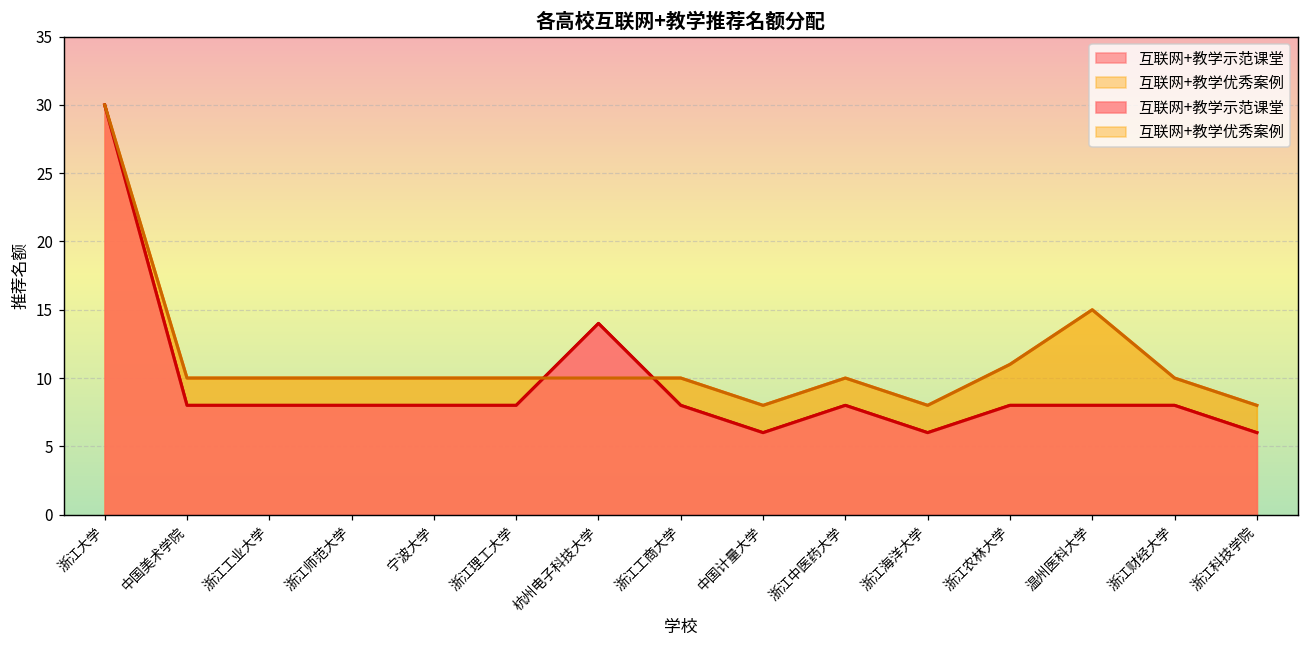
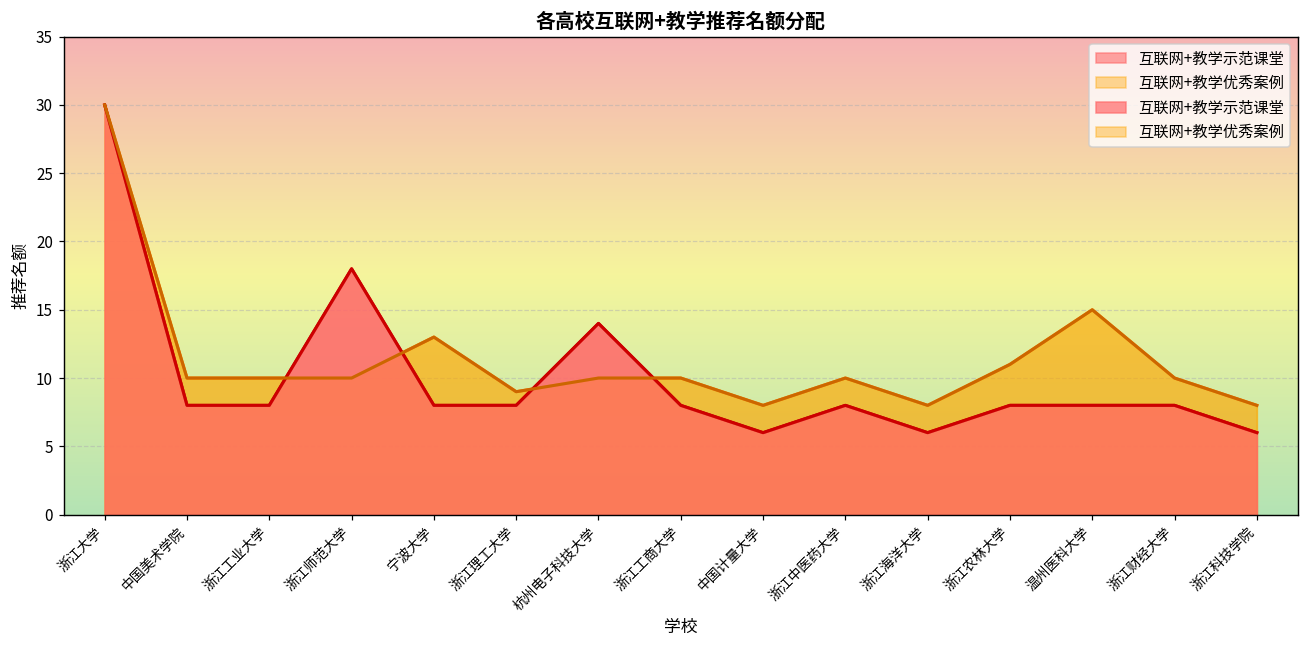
互联网+教学示范课堂, 浙江师范大学: 8 -> 18
互联网+教学优秀案例, 宁波大学: 10 -> 13
互联网+教学优秀案例, 浙江理工大学: 10 -> 9
